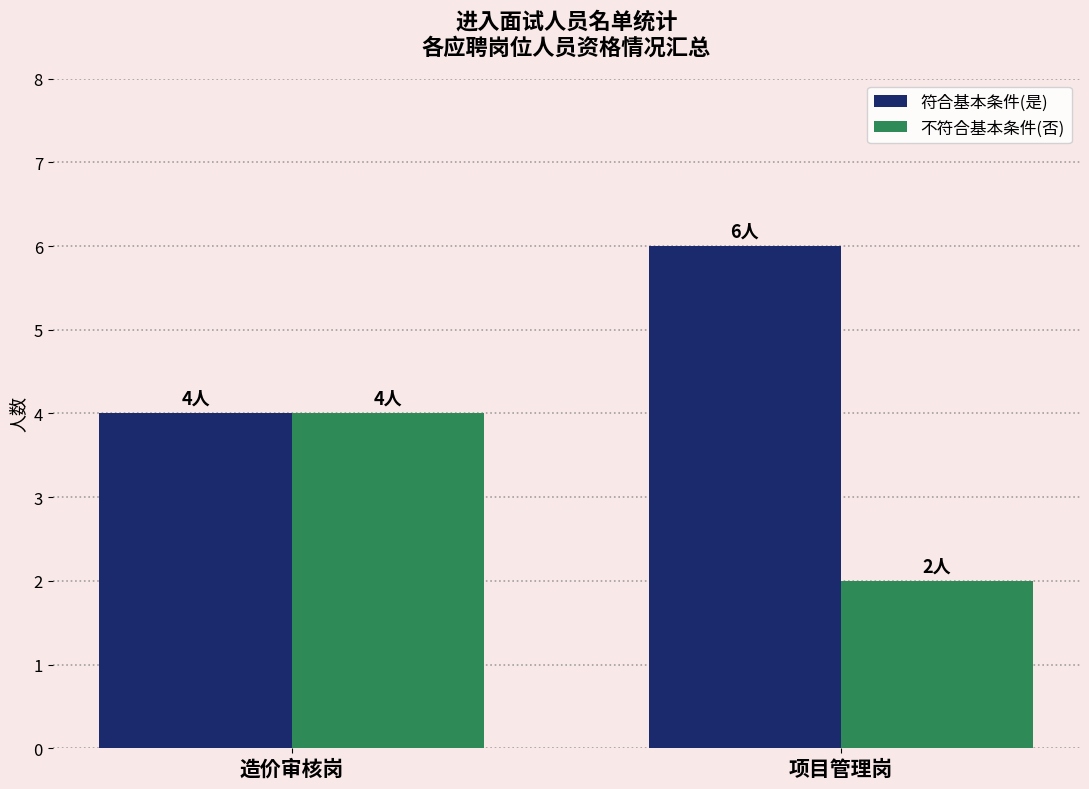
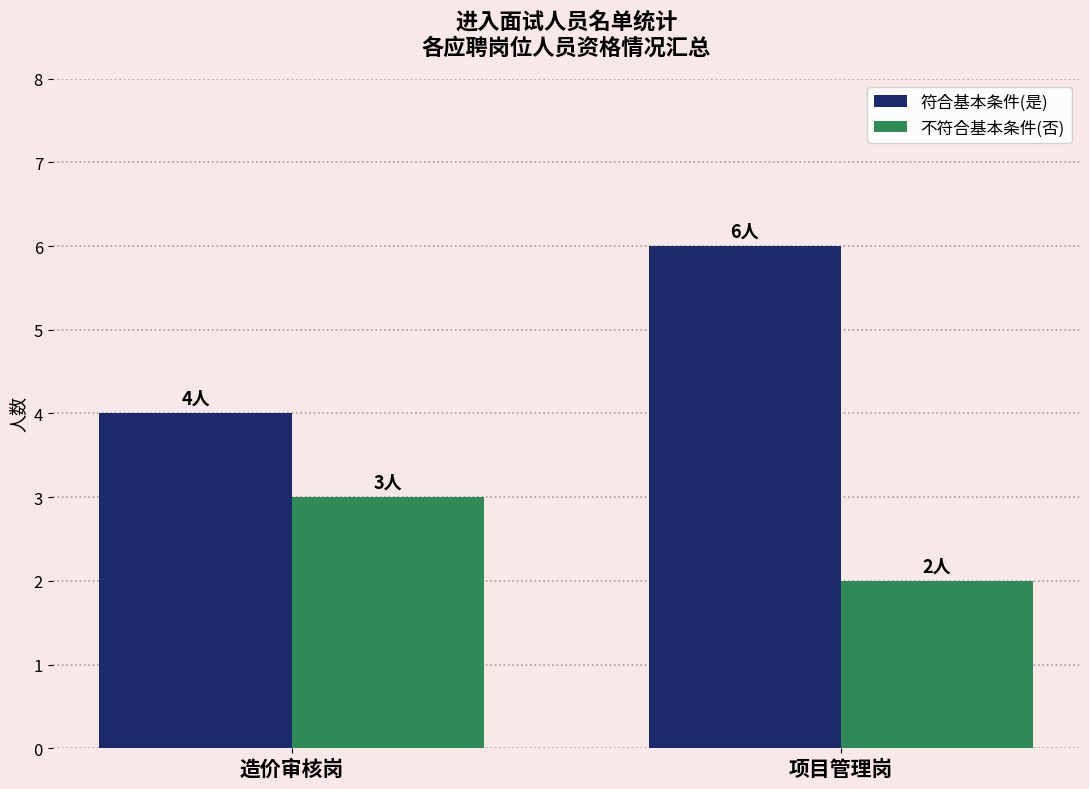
不符合基本条件(否), 造价审核岗: 4人 -> 3人
